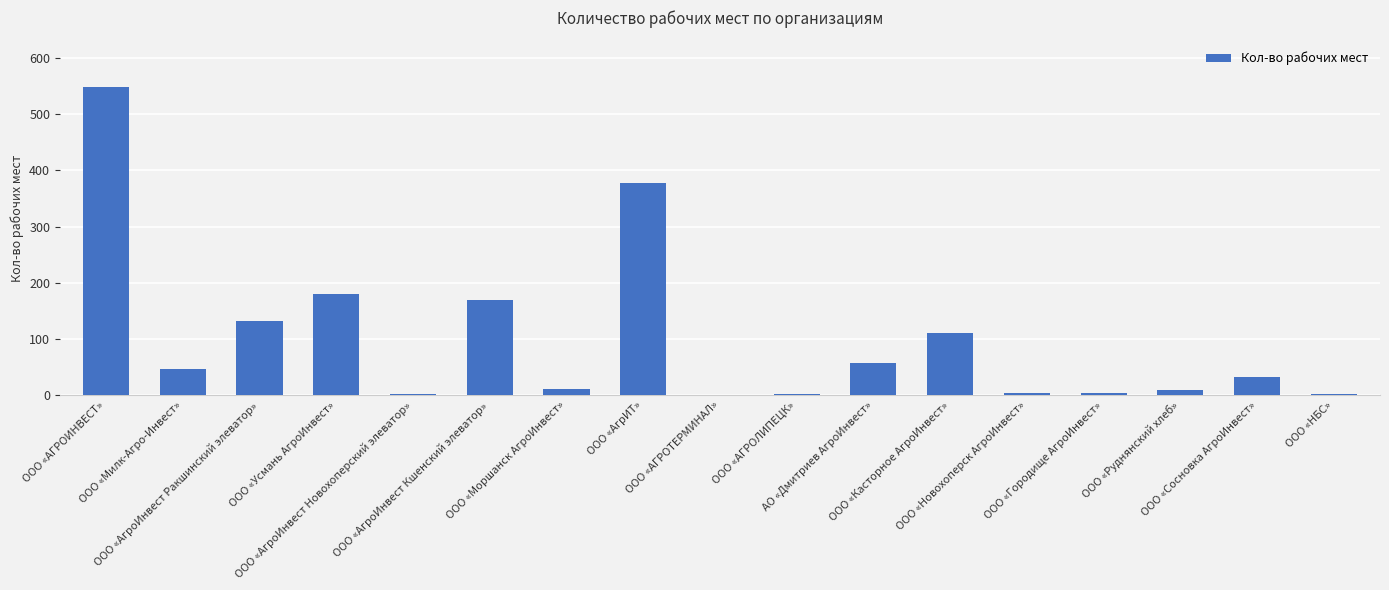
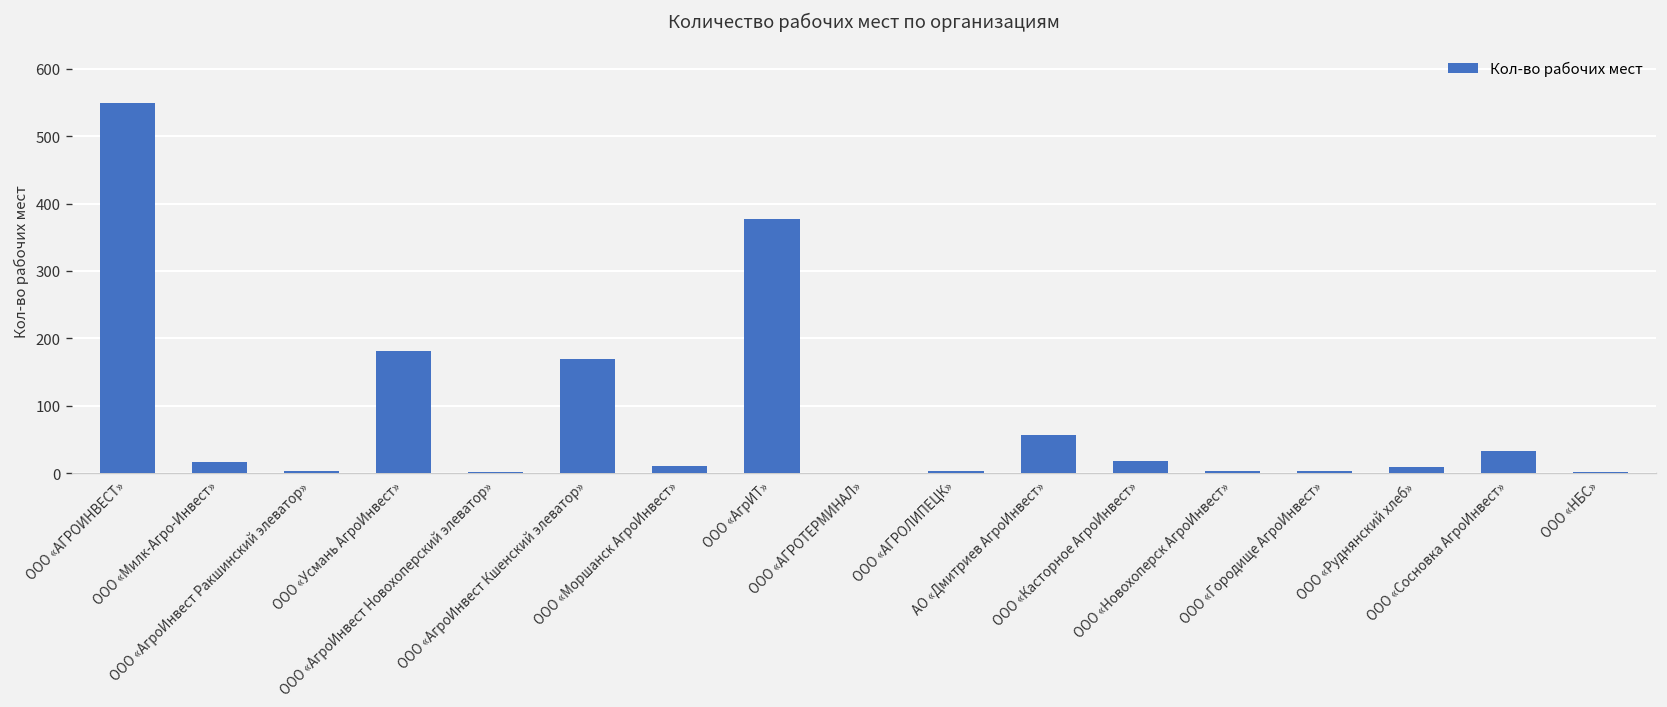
ООО «Милк-Агро-Инвест»: 50 -> 20
ООО «АгроИнвест Ракшинский элеватор»: 130 -> 0
ООО «Касторное АгроИнвест»: 110 -> 20
